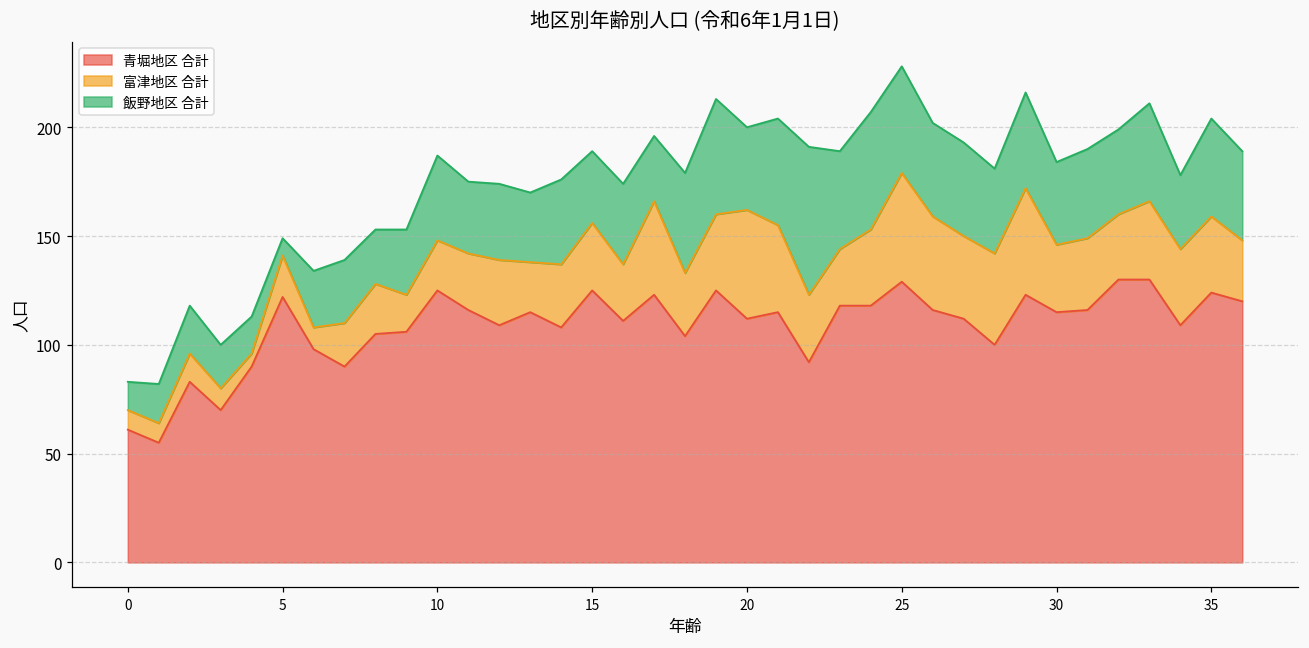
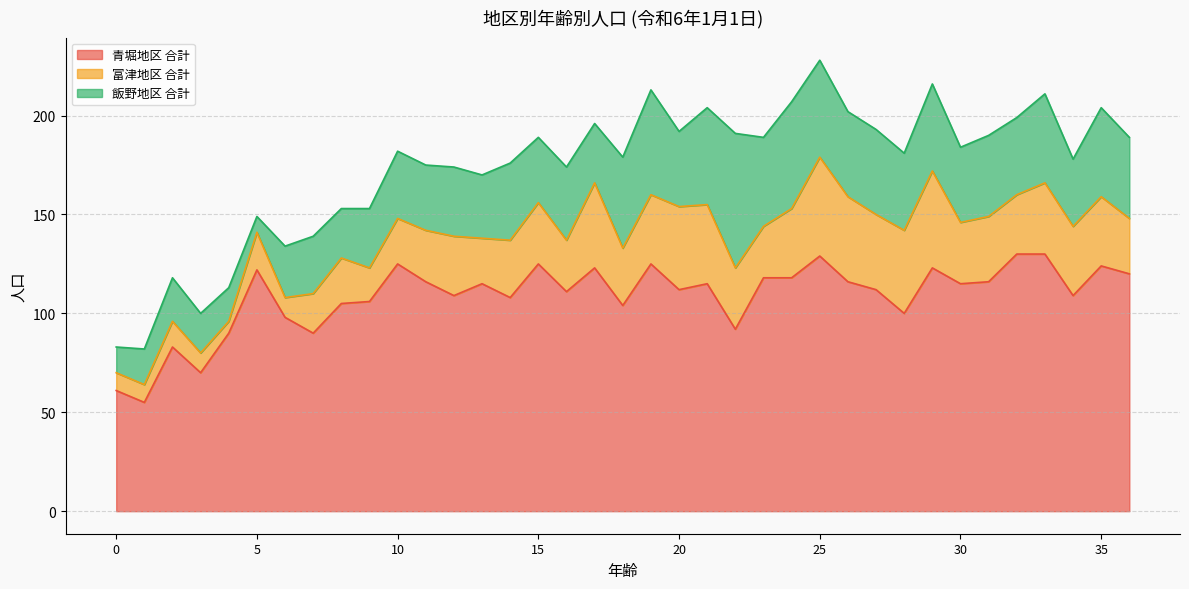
飯野地区 合計, 10: 39 -> 34
富津地区 合計, 20: 50 -> 42
